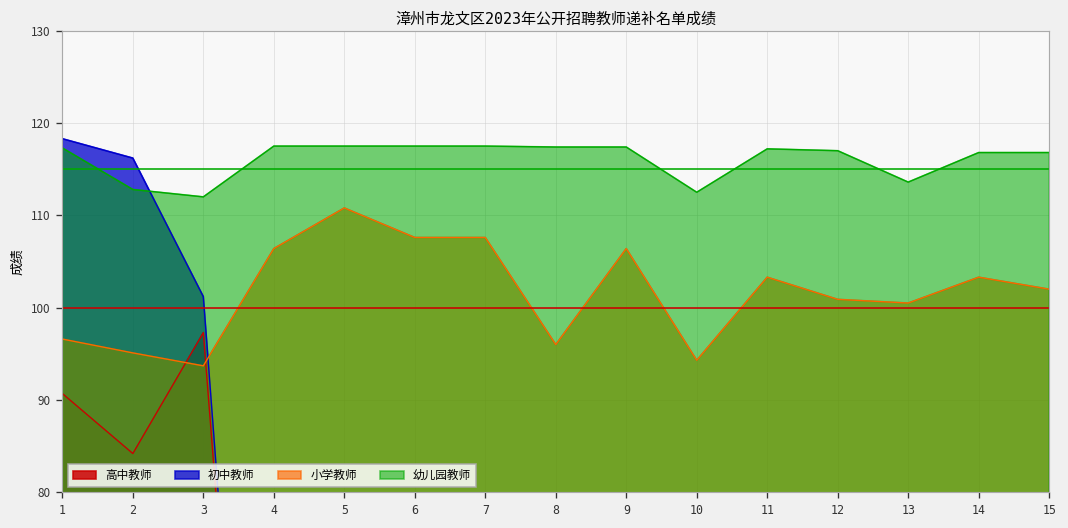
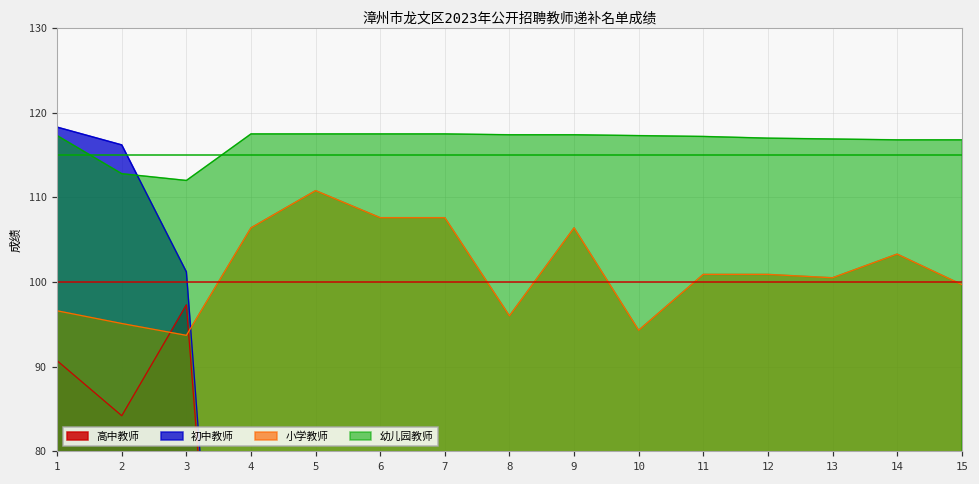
幼儿园教师, 10: 113 -> 117
小学教师, 11: 103 -> 101
幼儿园教师, 13: 114 -> 117
小学教师, 15: 102 -> 100
